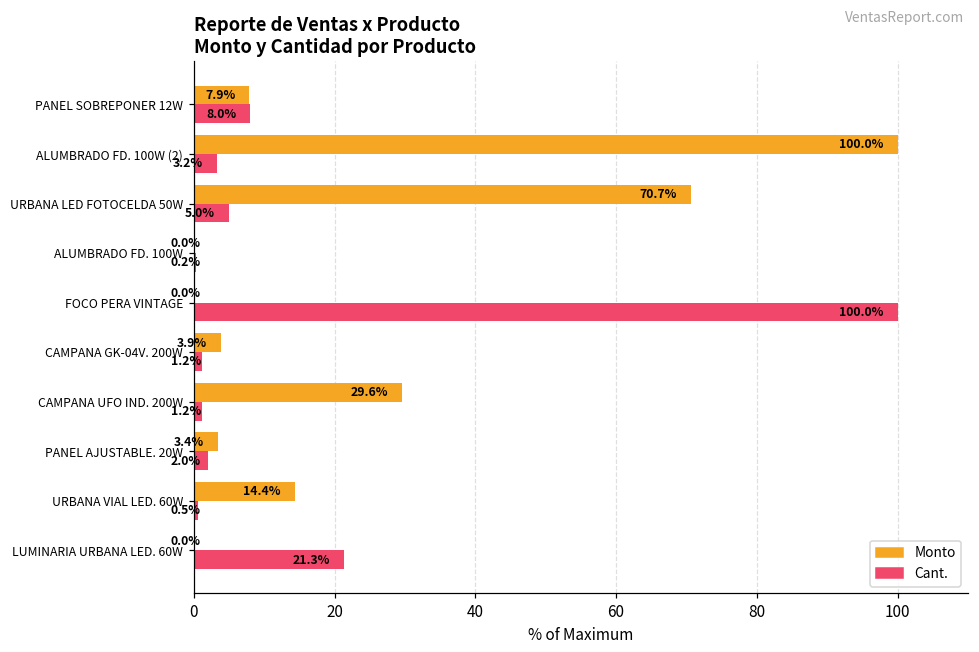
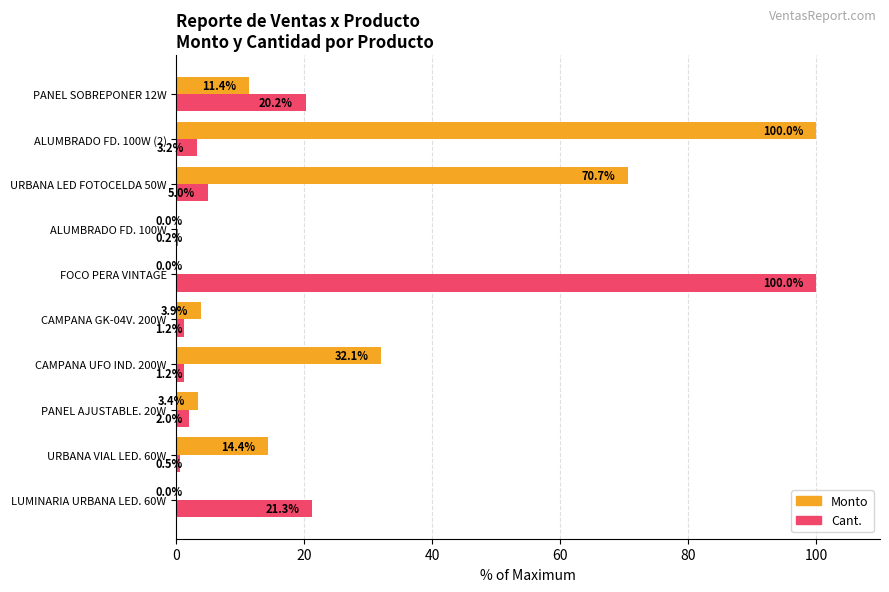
Monto, PANEL SOBREPONER 12W: 7.9% -> 11.4%
Cant., PANEL SOBREPONER 12W: 8.0% -> 20.2%
Monto, CAMPANA UFO IND. 200W: 29.6% -> 32.1%
